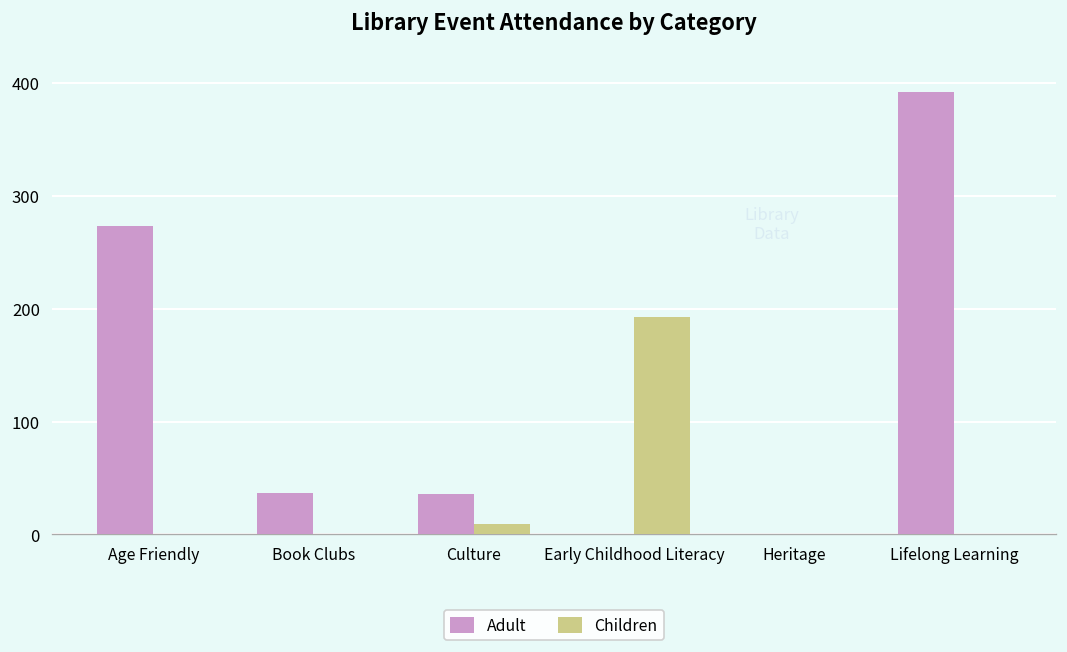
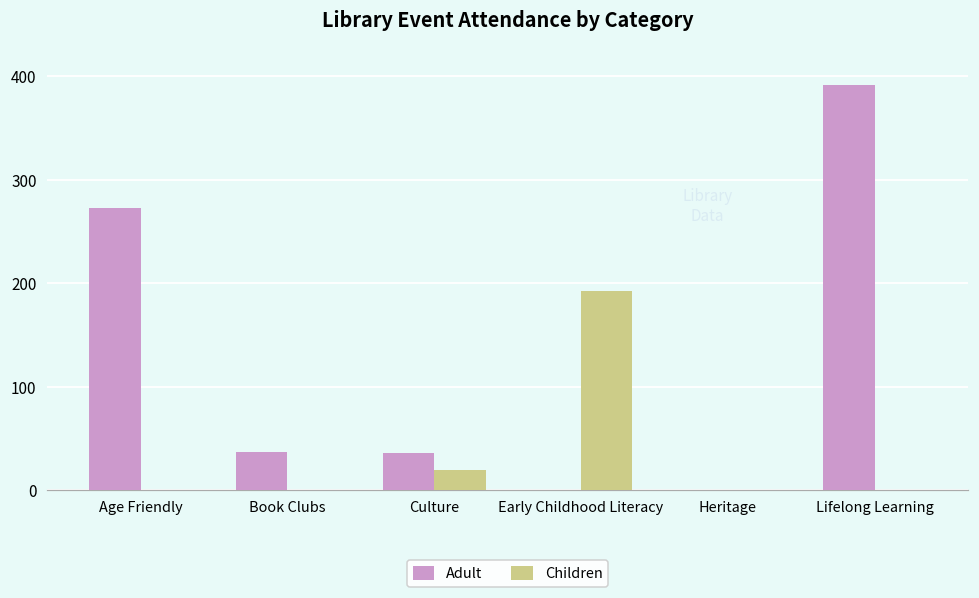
Children, Culture: 10 -> 20
